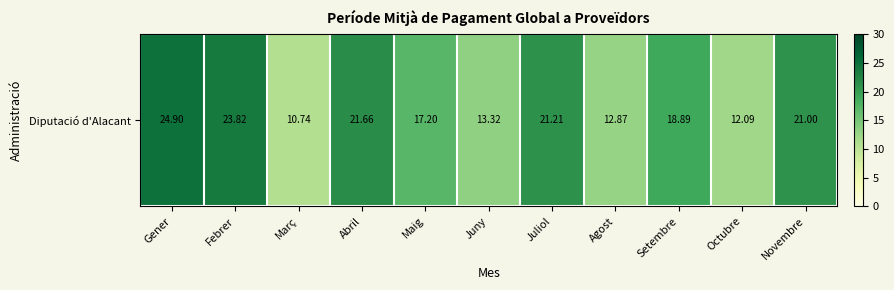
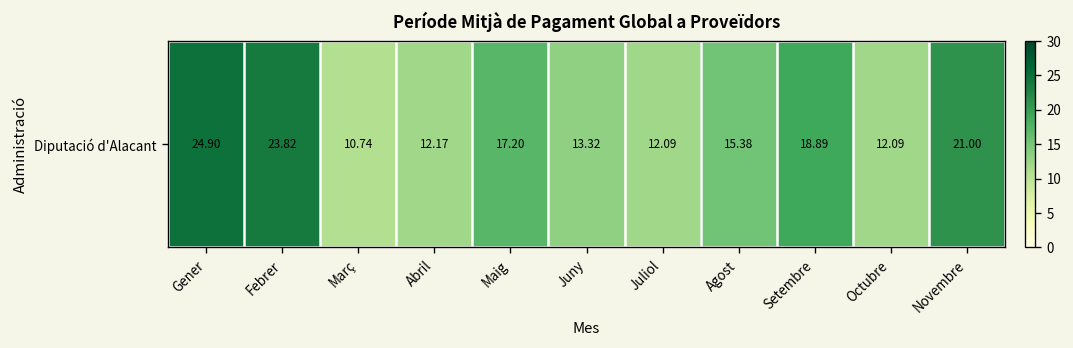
Diputació d'Alacant, Abril: 21.66 -> 12.17
Diputació d'Alacant, Juliol: 21.21 -> 12.09
Diputació d'Alacant, Agost: 12.87 -> 15.38
